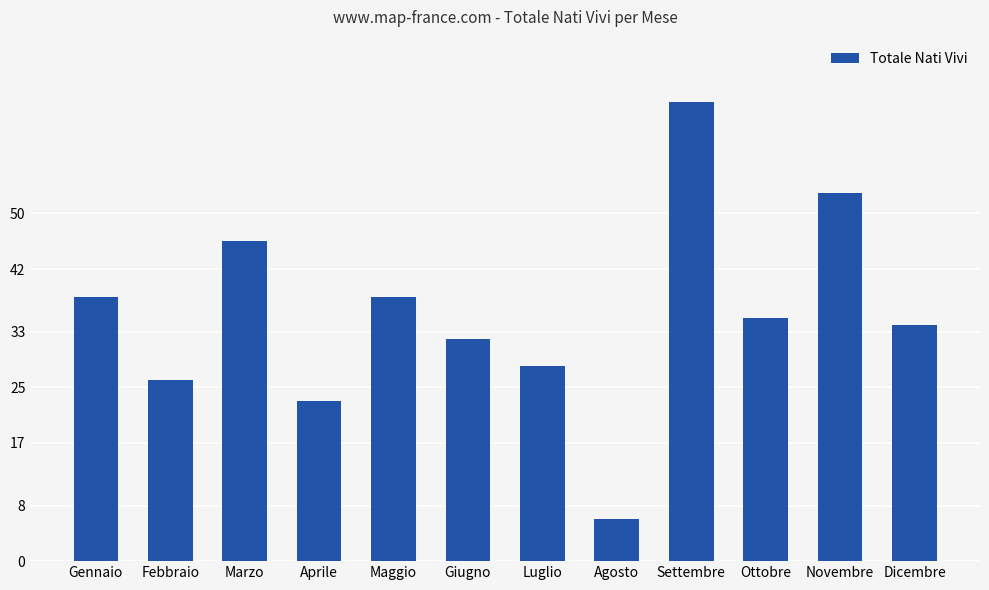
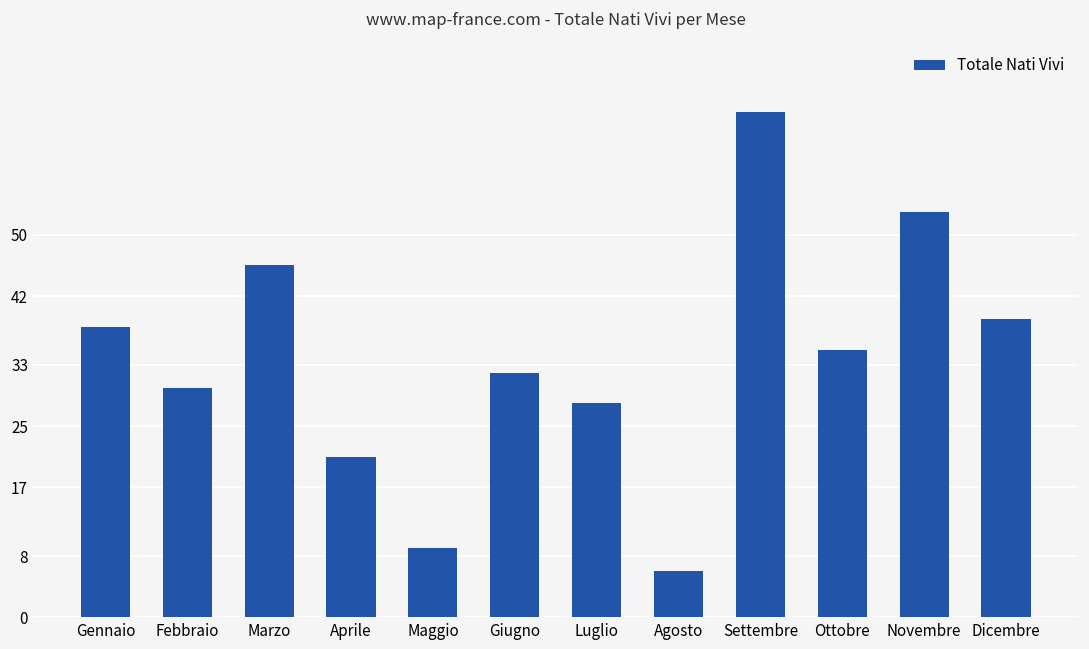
Febbraio: 26 -> 30
Aprile: 23 -> 21
Maggio: 38 -> 9
Dicembre: 34 -> 39
